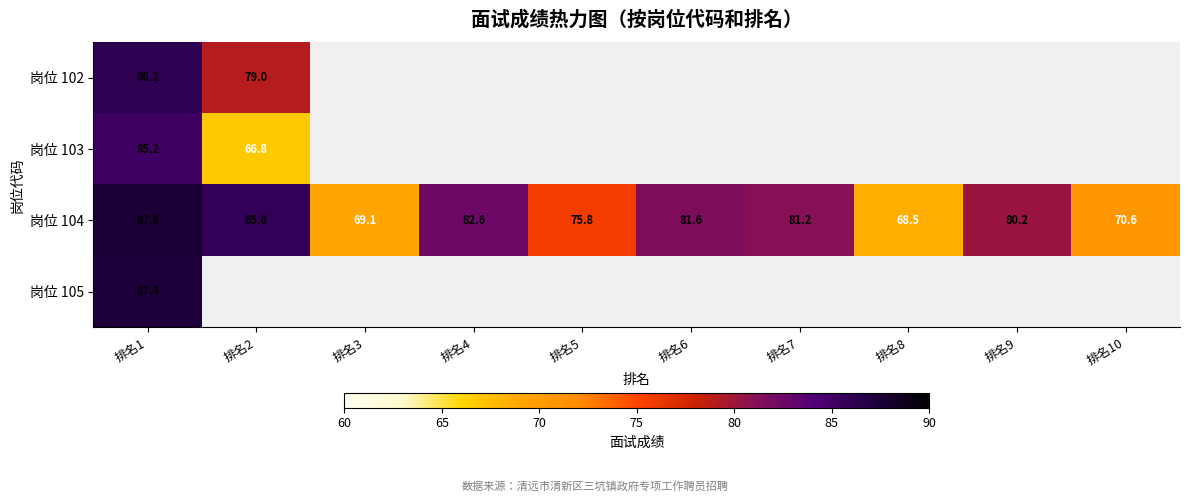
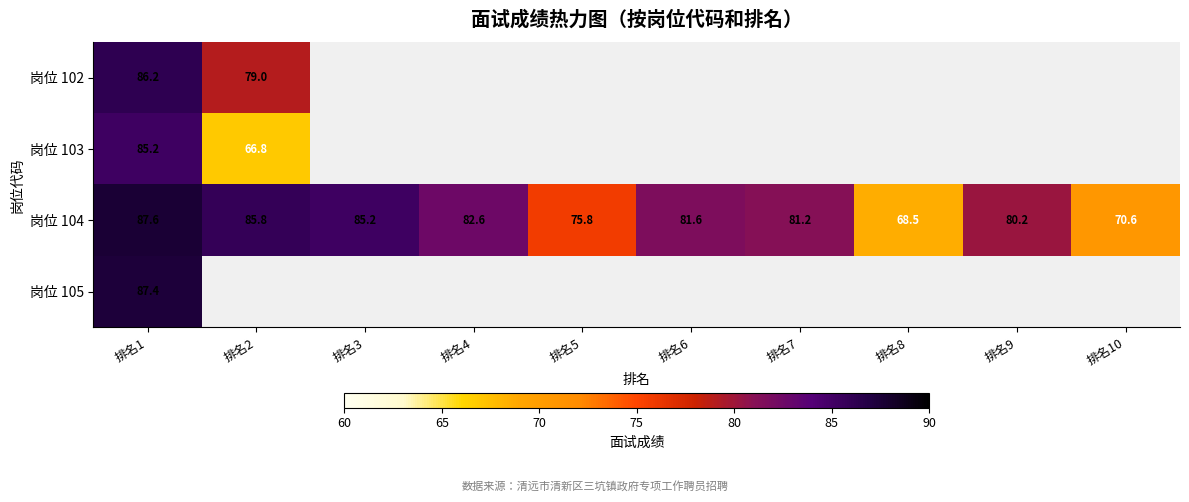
岗位 104, 排名3: 69.1 -> 85.2
